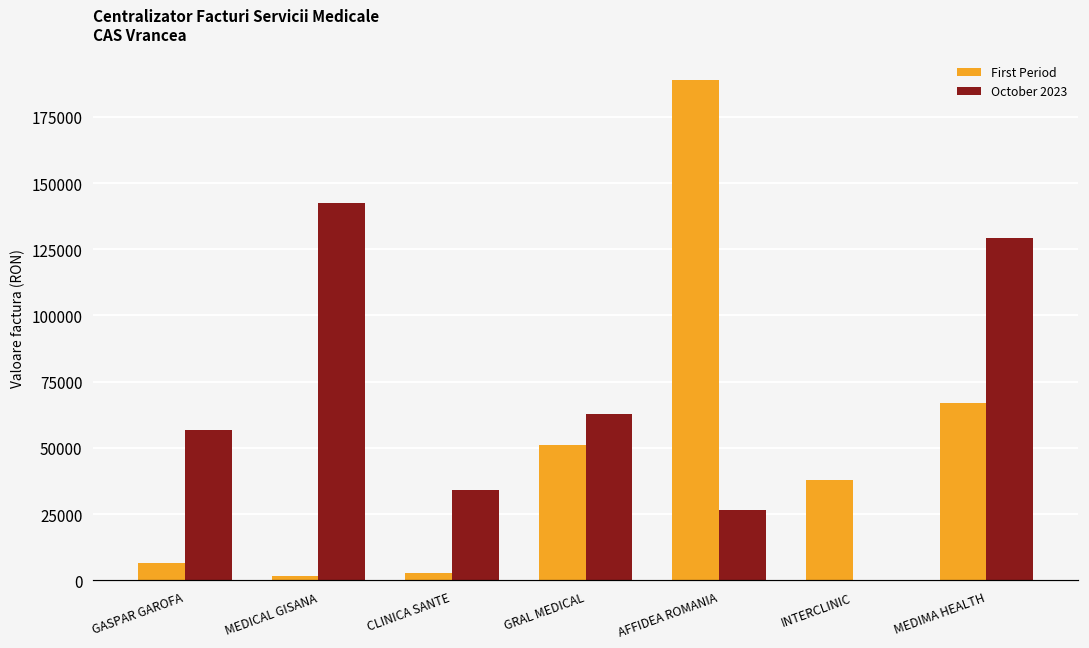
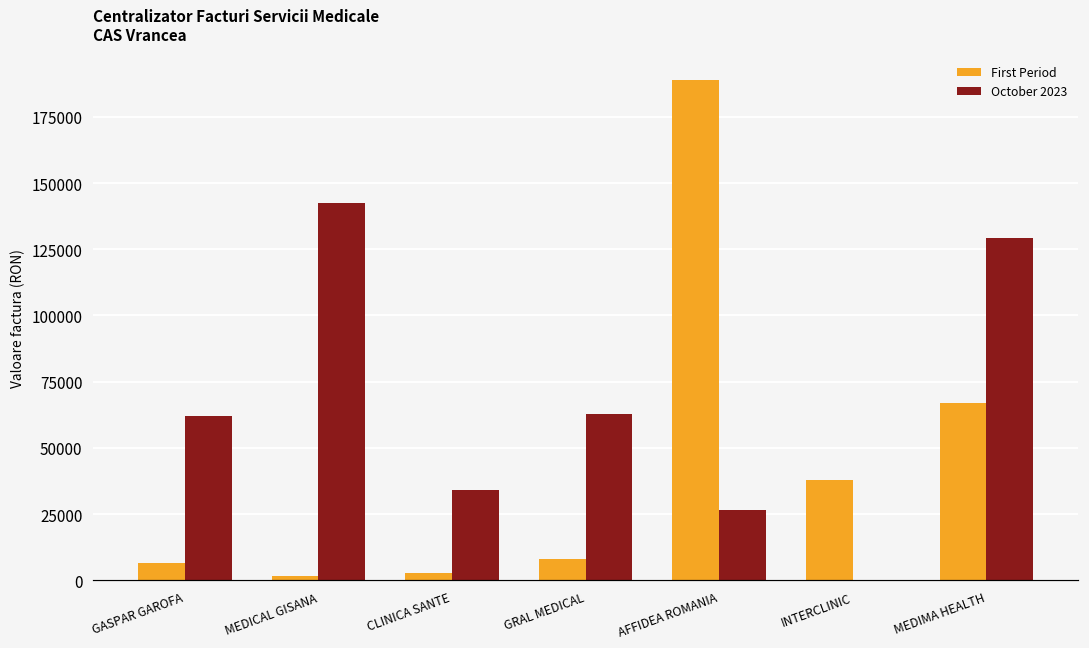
October 2023, GASPAR GAROFA: 57000 -> 62000
First Period, GRAL MEDICAL: 51000 -> 8000
